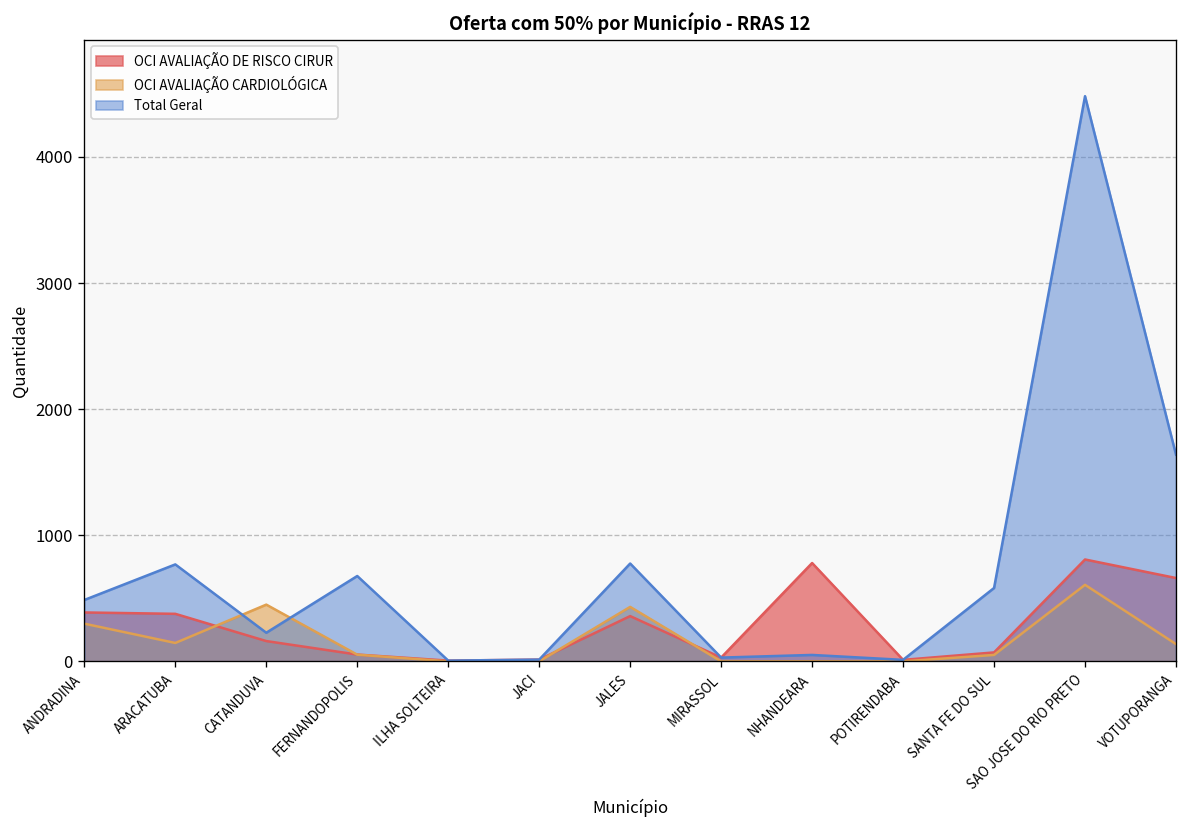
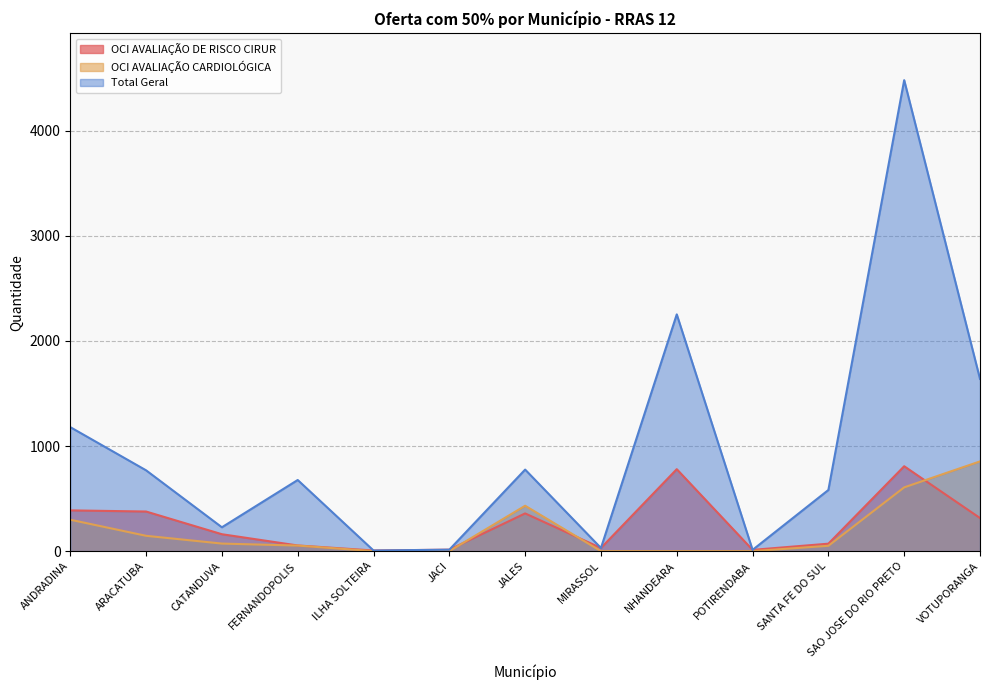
Total Geral, ANDRADINA: 490 -> 1180
OCI AVALIAÇÃO CARDIOLÓGICA, CATANDUVA: 450 -> 70
Total Geral, NHANDEARA: 50 -> 2250
OCI AVALIAÇÃO DE RISCO CIRUR, VOTUPORANGA: 660 -> 320
OCI AVALIAÇÃO CARDIOLÓGICA, VOTUPORANGA: 140 -> 850
